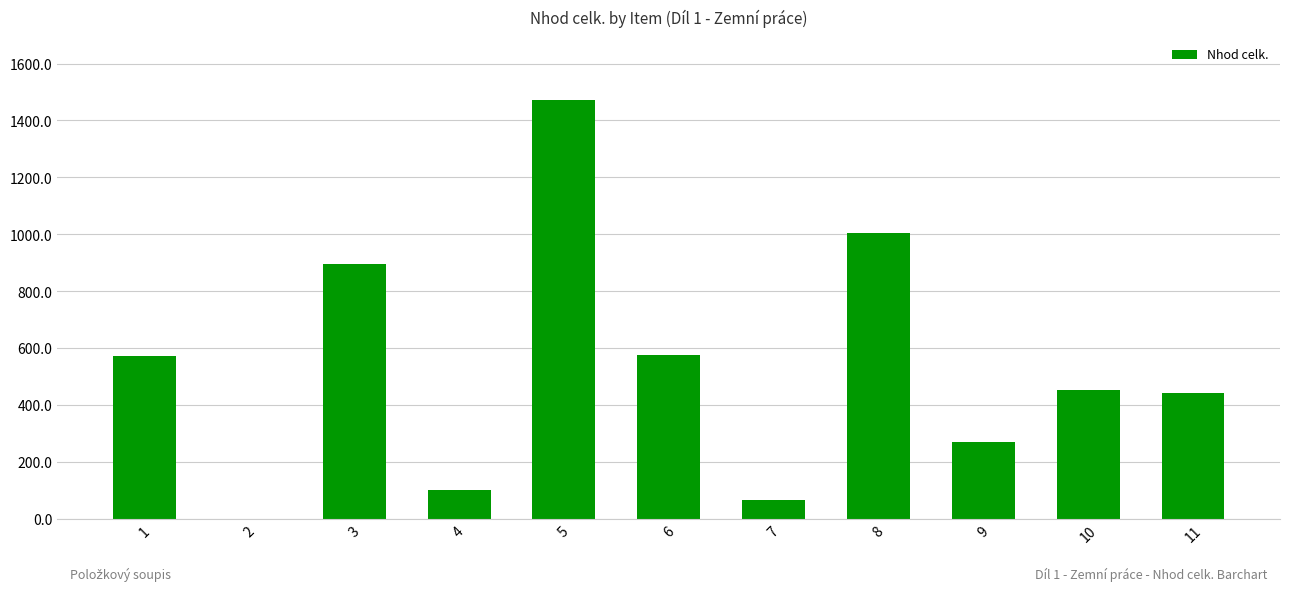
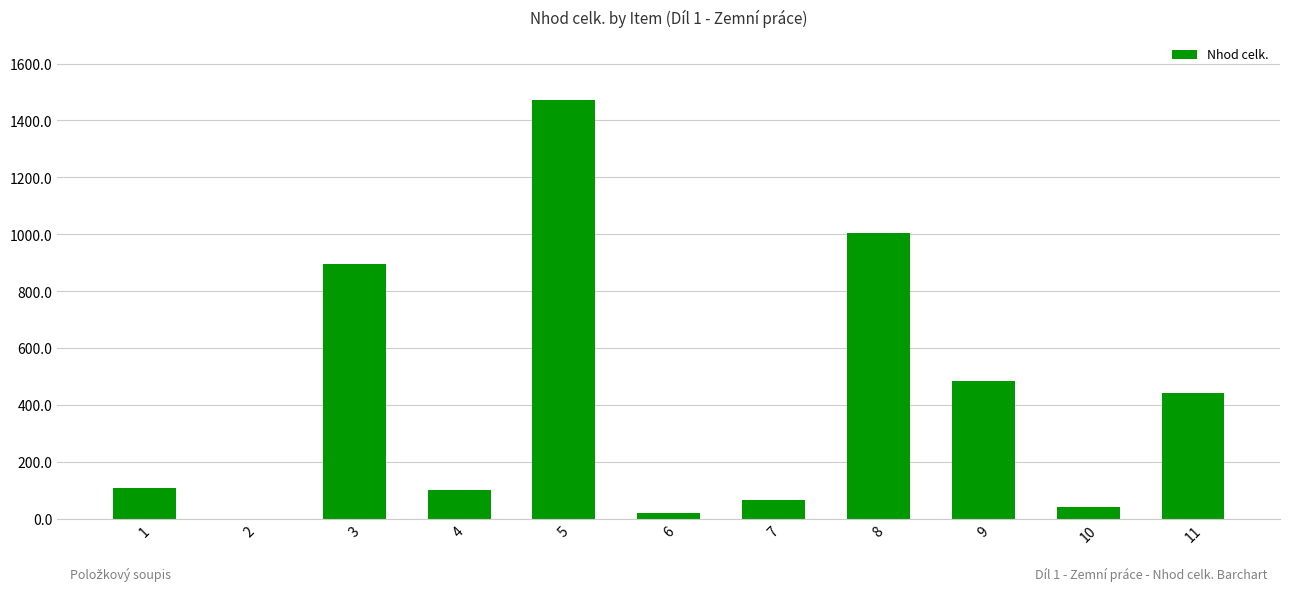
1: 570 -> 110
6: 580 -> 20
9: 270 -> 480
10: 450 -> 40
